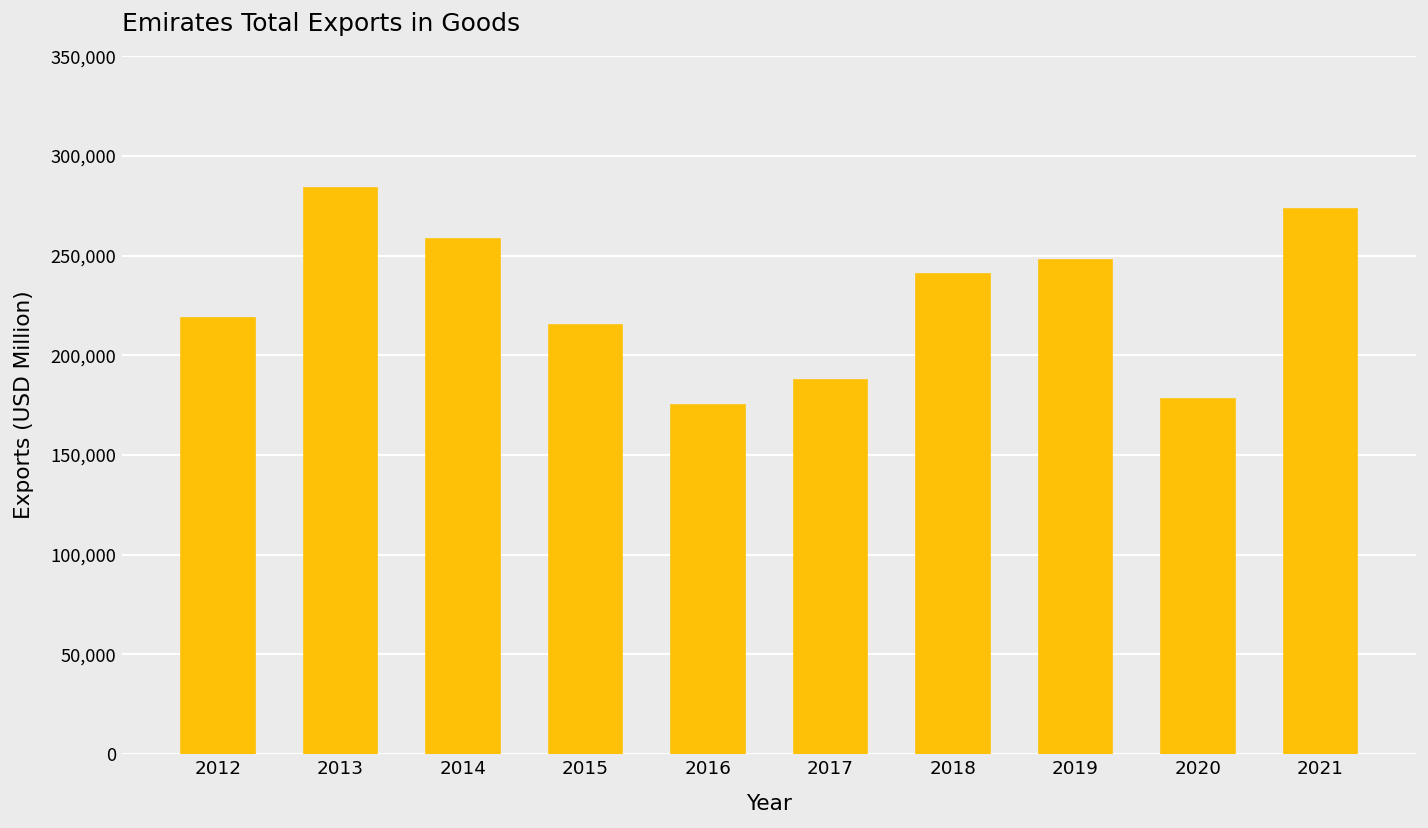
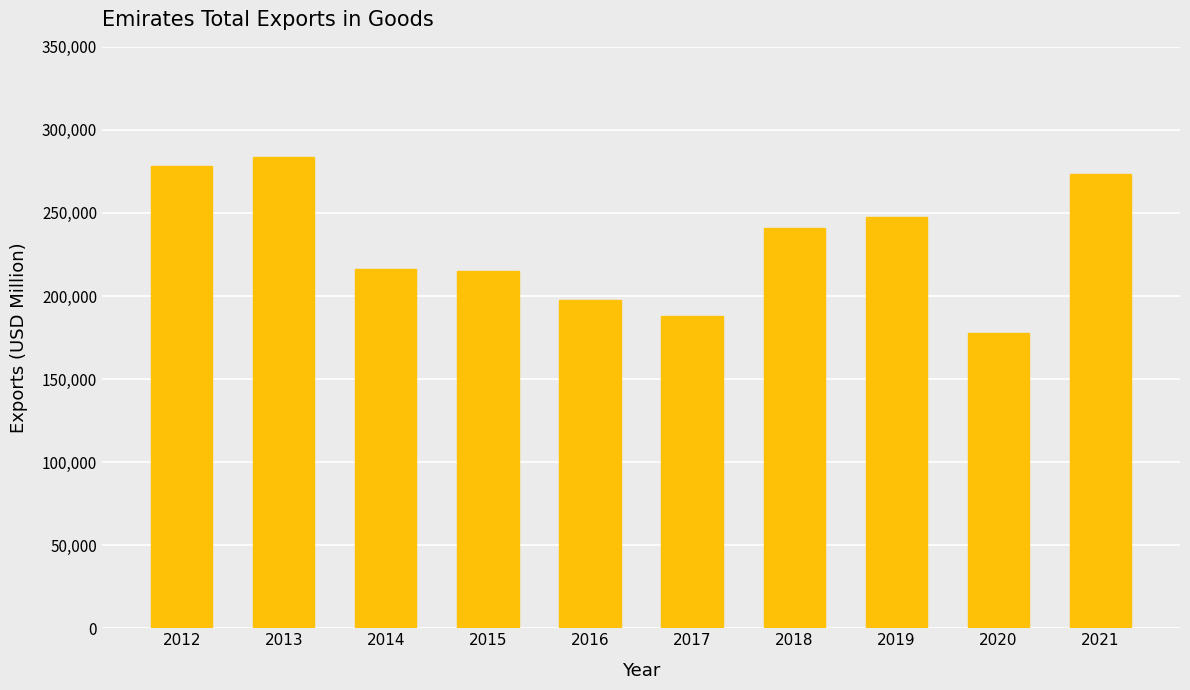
2012: 219,000 -> 278,000
2014: 258,000 -> 216,000
2016: 175,000 -> 198,000
